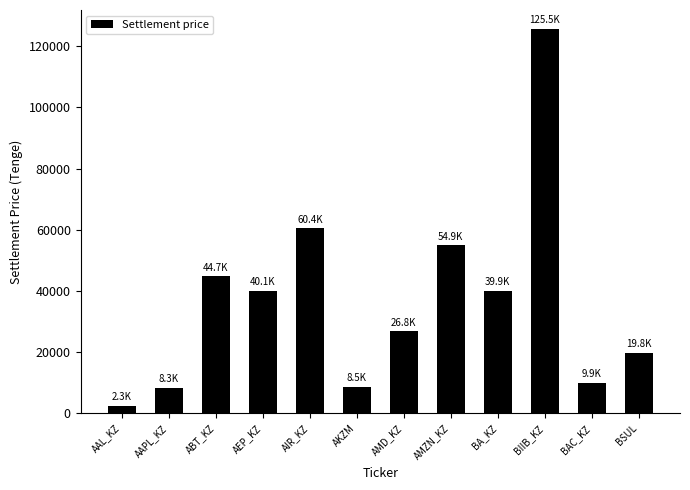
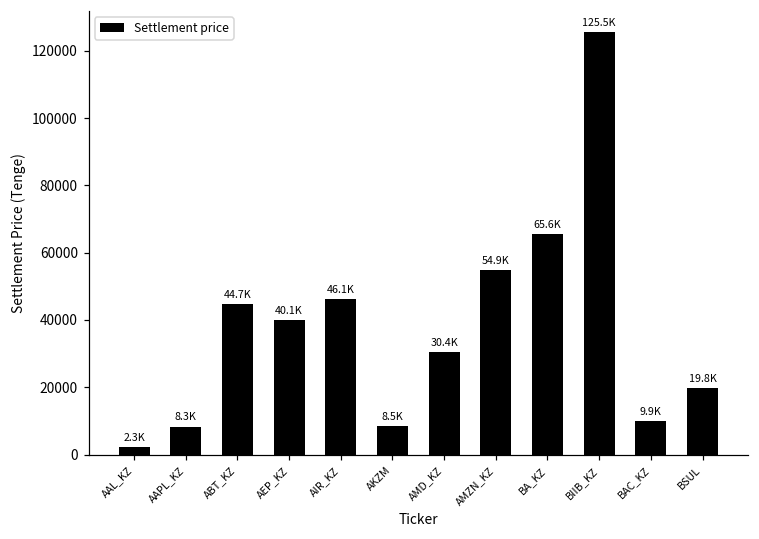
AIR_KZ: 60.4K -> 46.1K
AMD_KZ: 26.8K -> 30.4K
BA_KZ: 39.9K -> 65.6K
